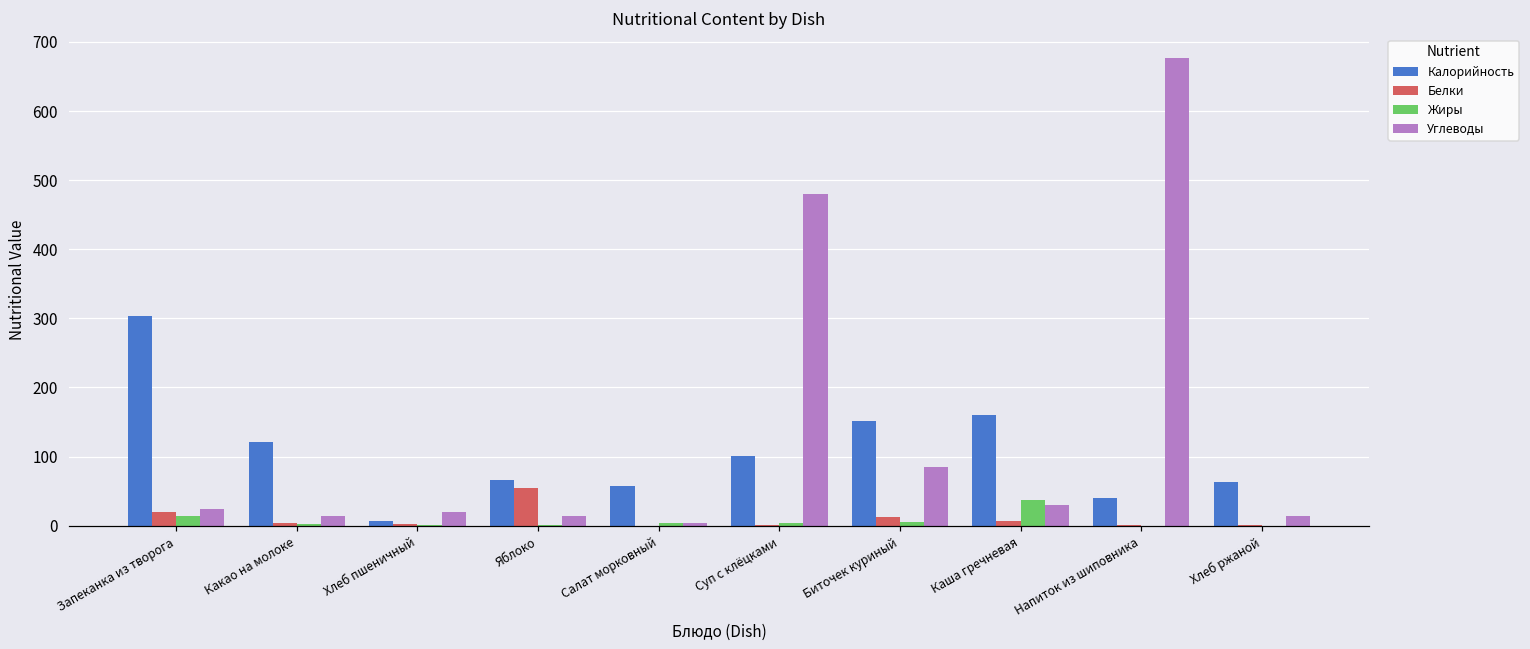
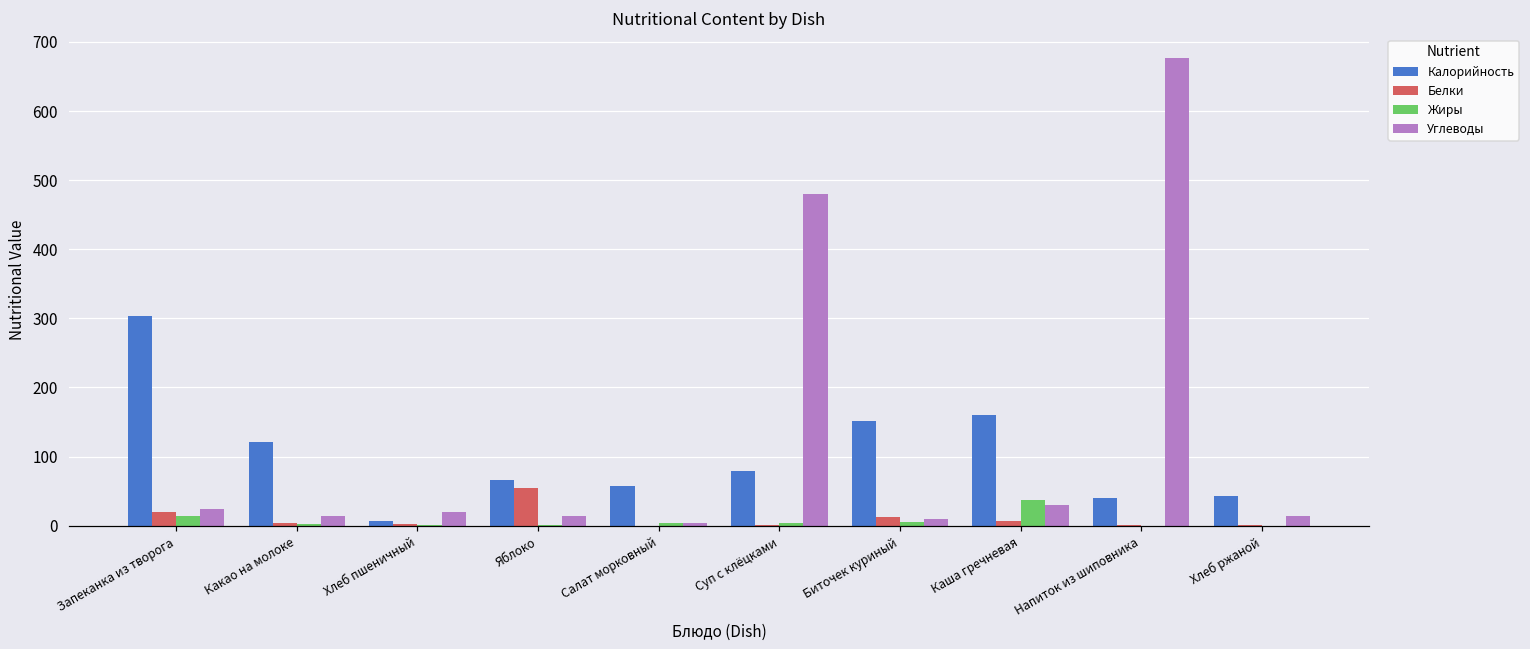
Калорийность, Суп с клёцками: 100 -> 80
Углеводы, Биточек куриный: 90 -> 10
Калорийность, Хлеб ржаной: 60 -> 40
